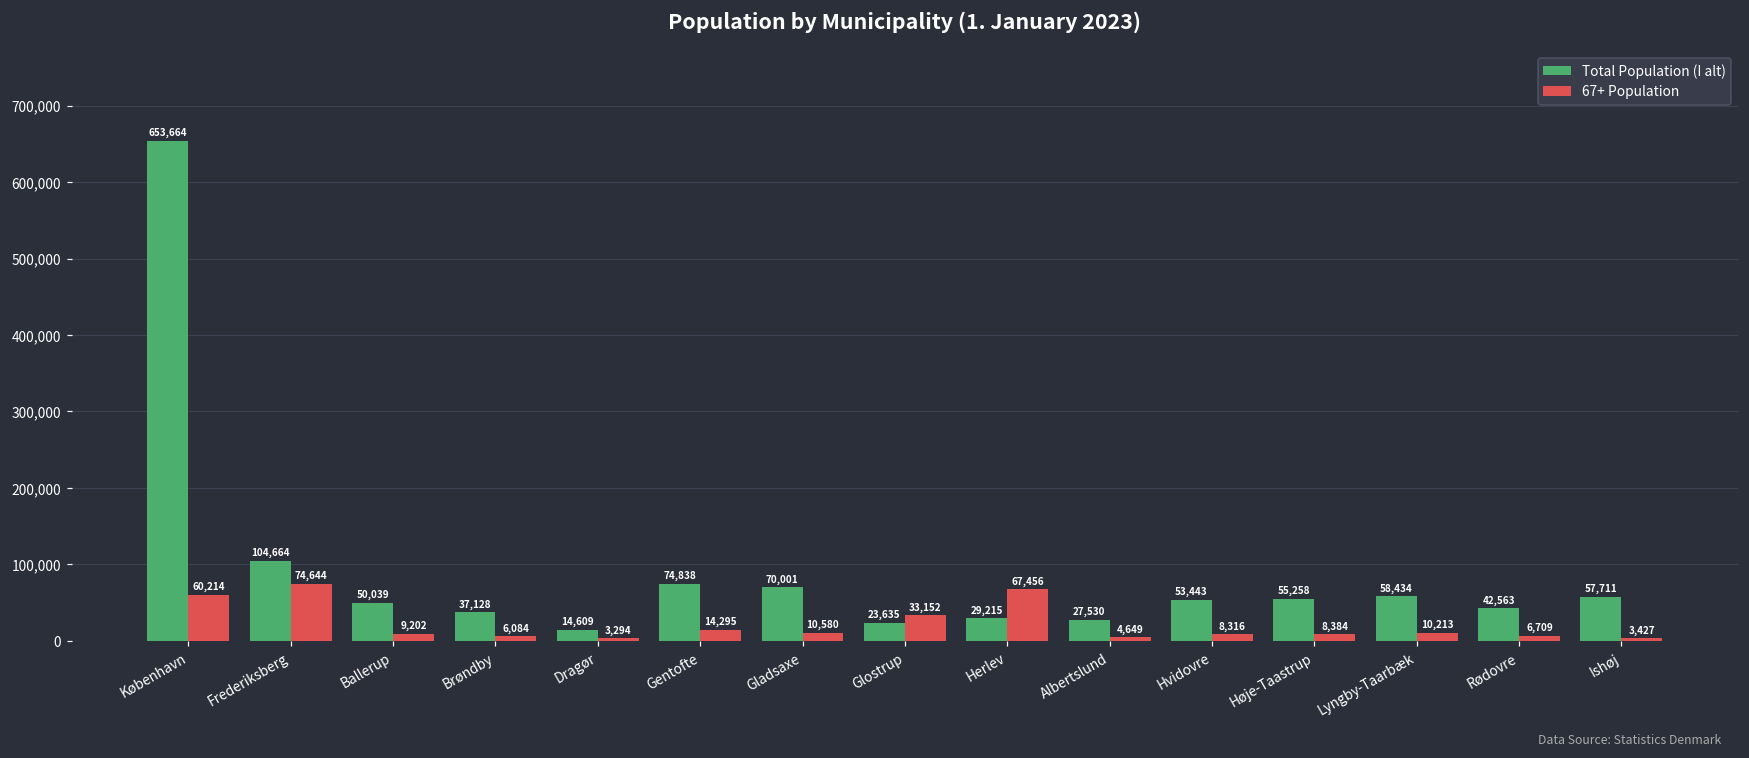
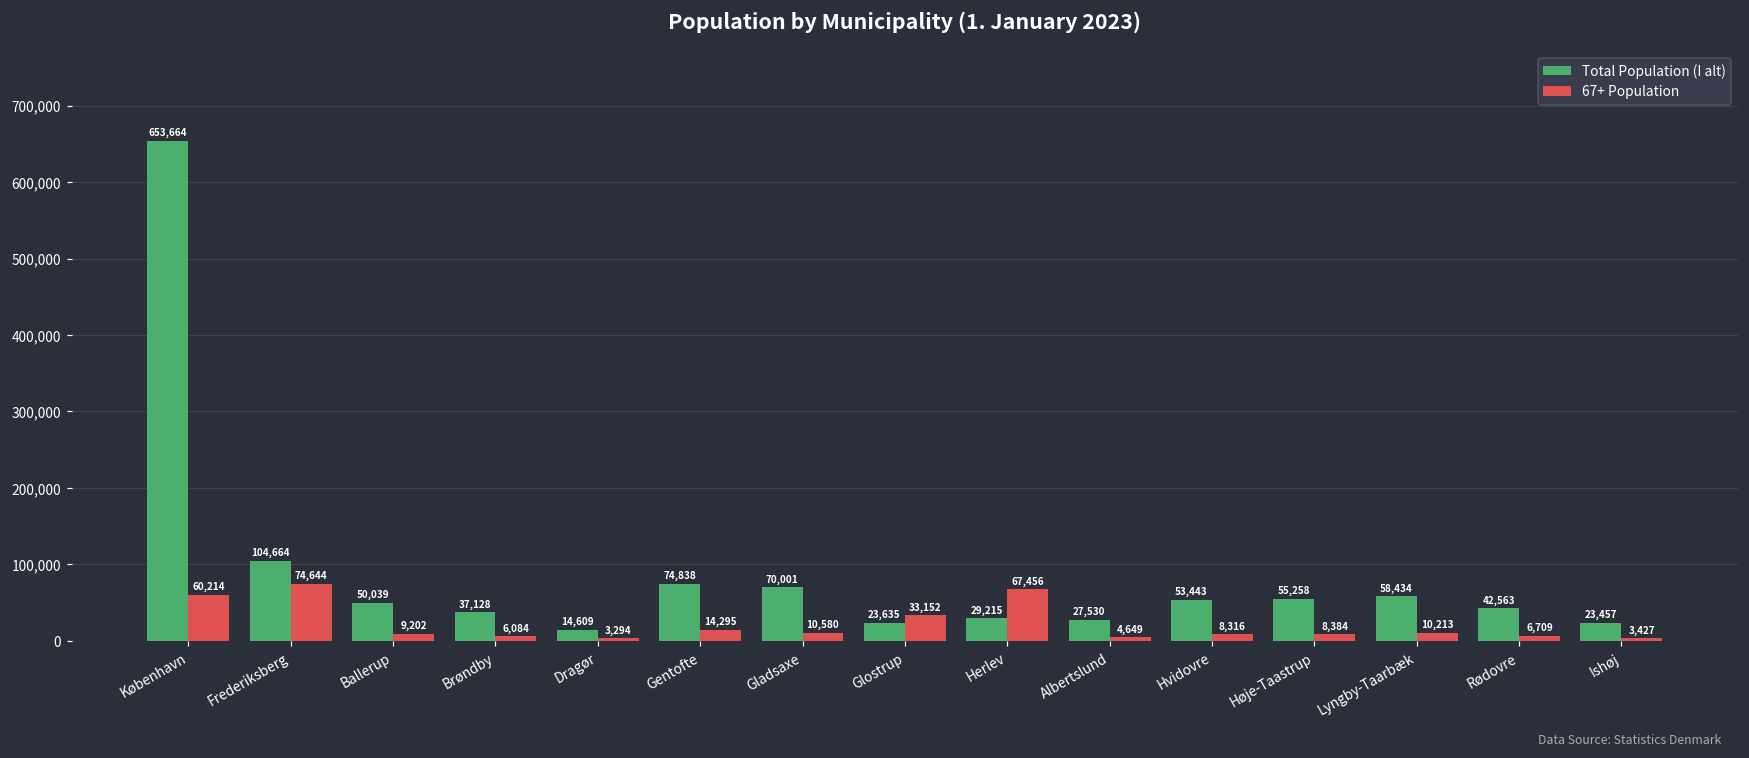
Total Population (I alt), Ishøj: 57,711 -> 23,457
